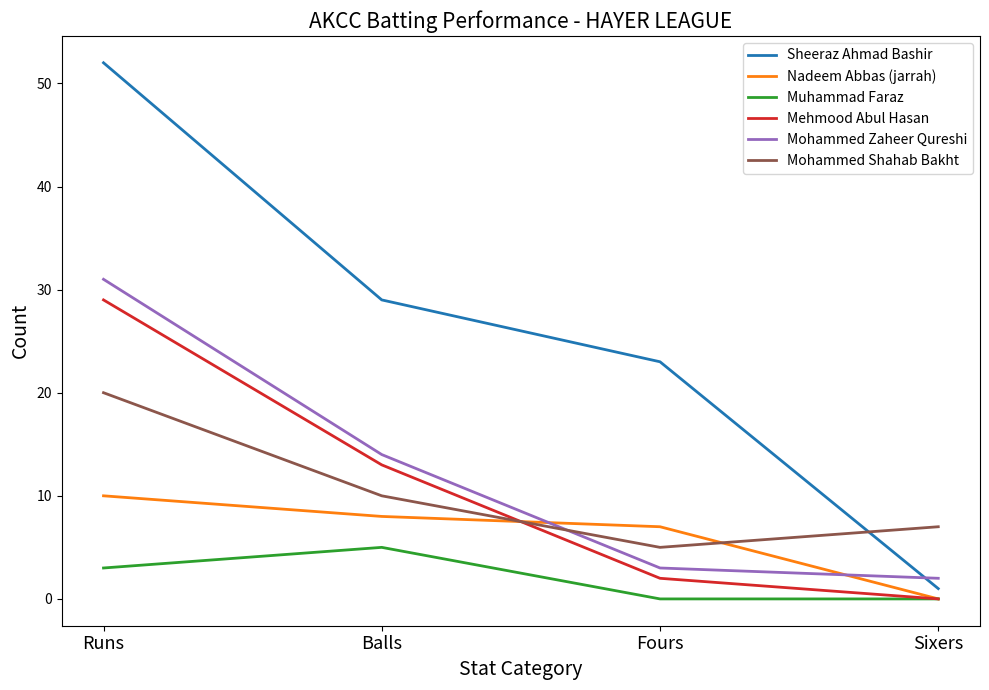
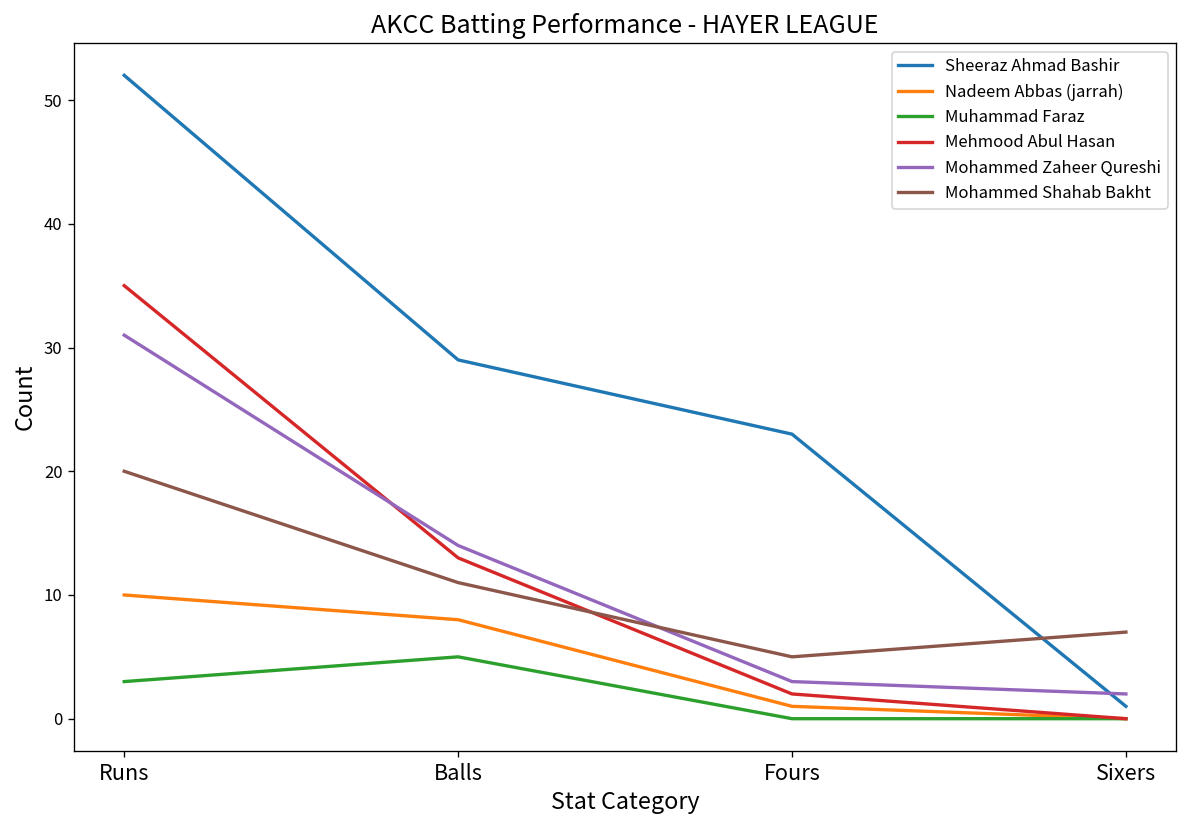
Mehmood Abul Hasan, Runs: 29 -> 35
Mohammed Shahab Bakht, Balls: 10 -> 11
Nadeem Abbas (jarrah), Fours: 7 -> 1
